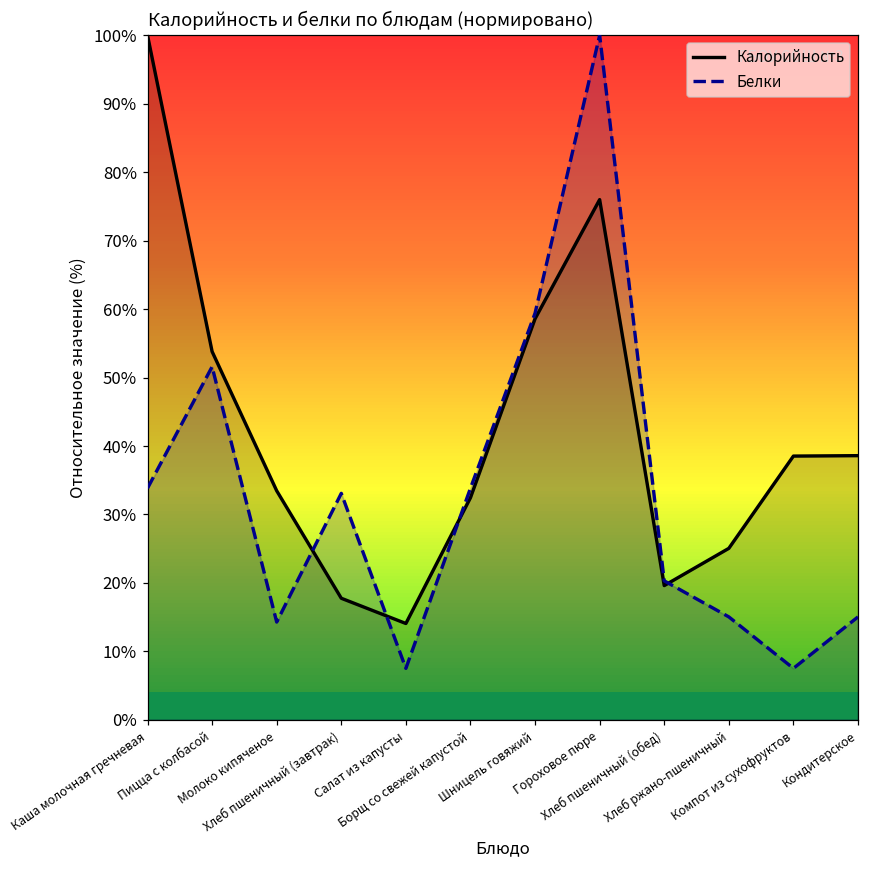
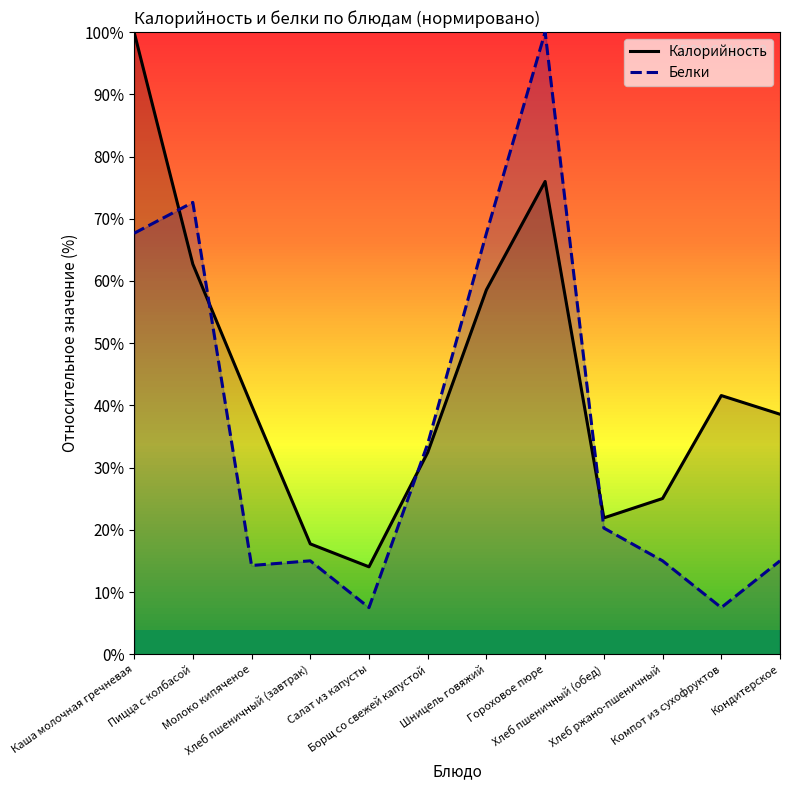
Белки, Каша молочная гречневая: 34% -> 68%
Калорийность, Пицца с колбасой: 54% -> 63%
Белки, Пицца с колбасой: 52% -> 73%
Калорийность, Молоко кипяченое: 33% -> 40%
Белки, Хлеб пшеничный (завтрак): 33% -> 15%
Белки, Шницель говяжий: 59% -> 68%
Калорийность, Хлеб пшеничный (обед): 20% -> 22%
Калорийность, Компот из сухофруктов: 39% -> 42%
